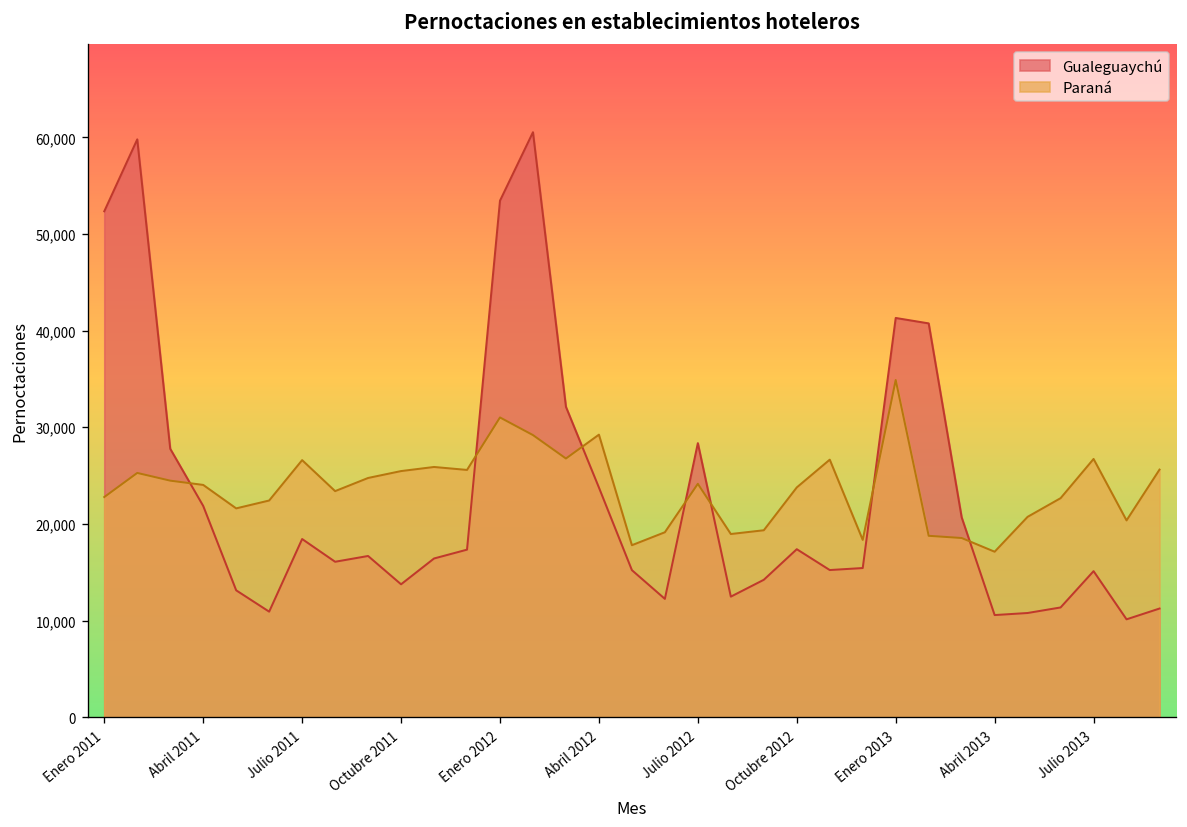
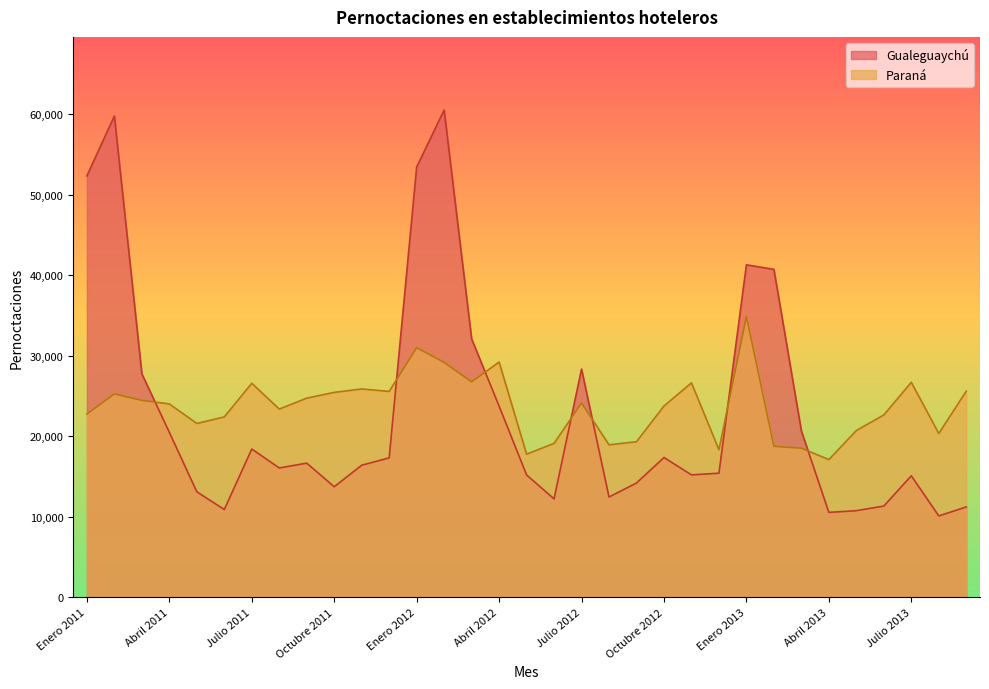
Gualeguaychú, Abril 2011: 22,000 -> 21,000
